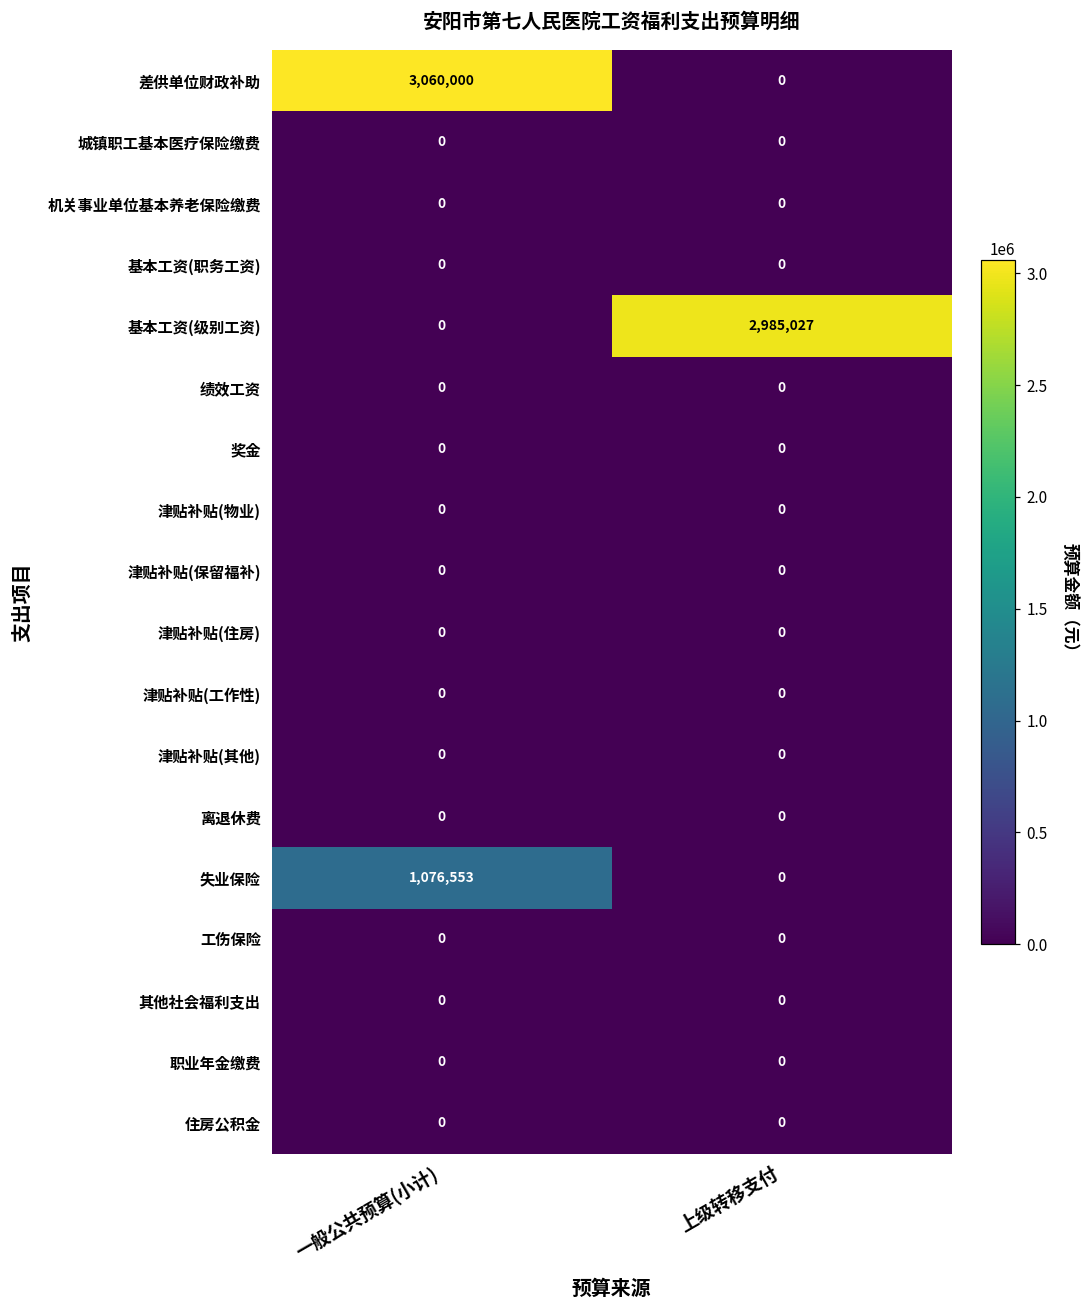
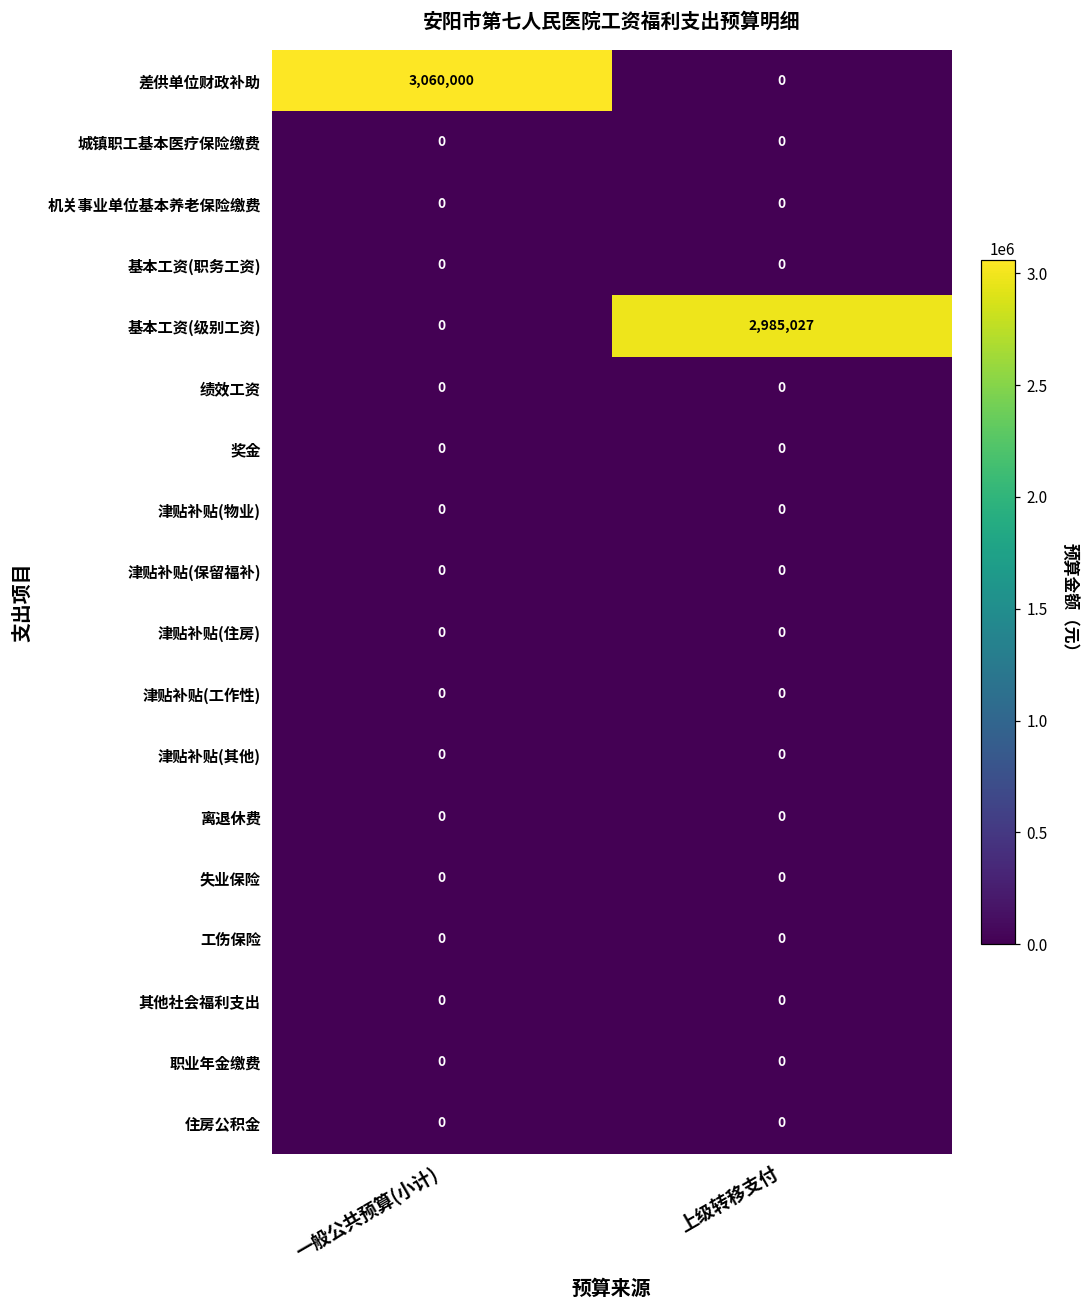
失业保险, 一般公共预算(小计): 1,076,553 -> 0
